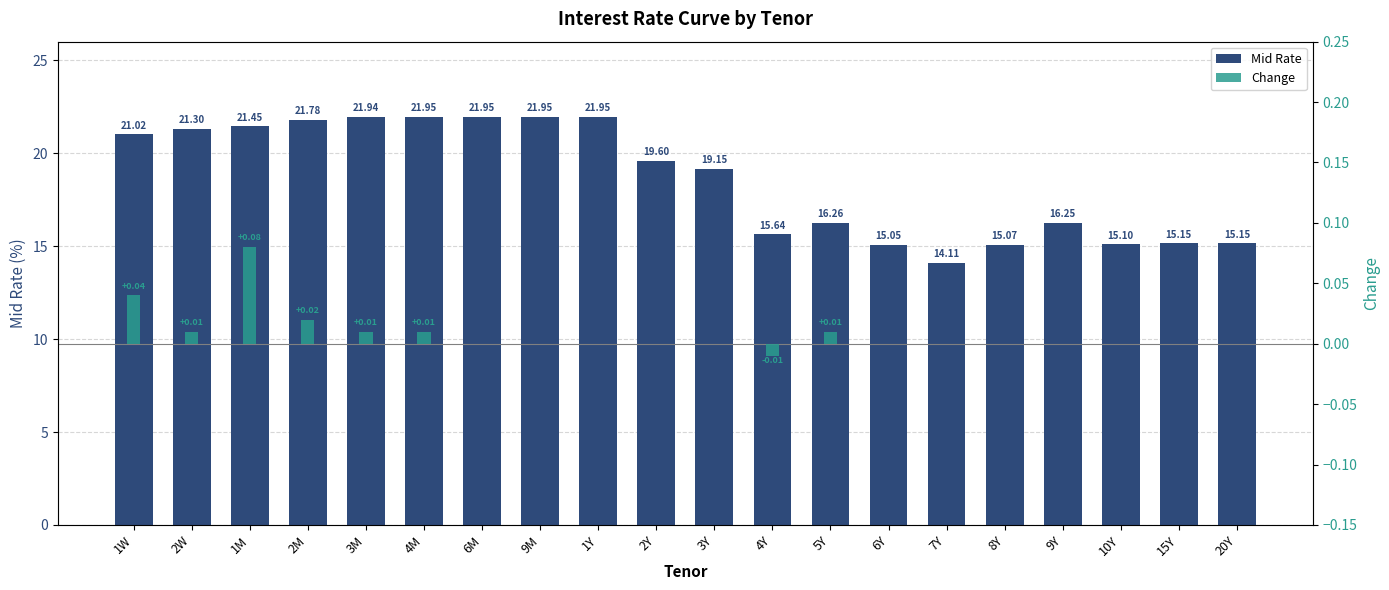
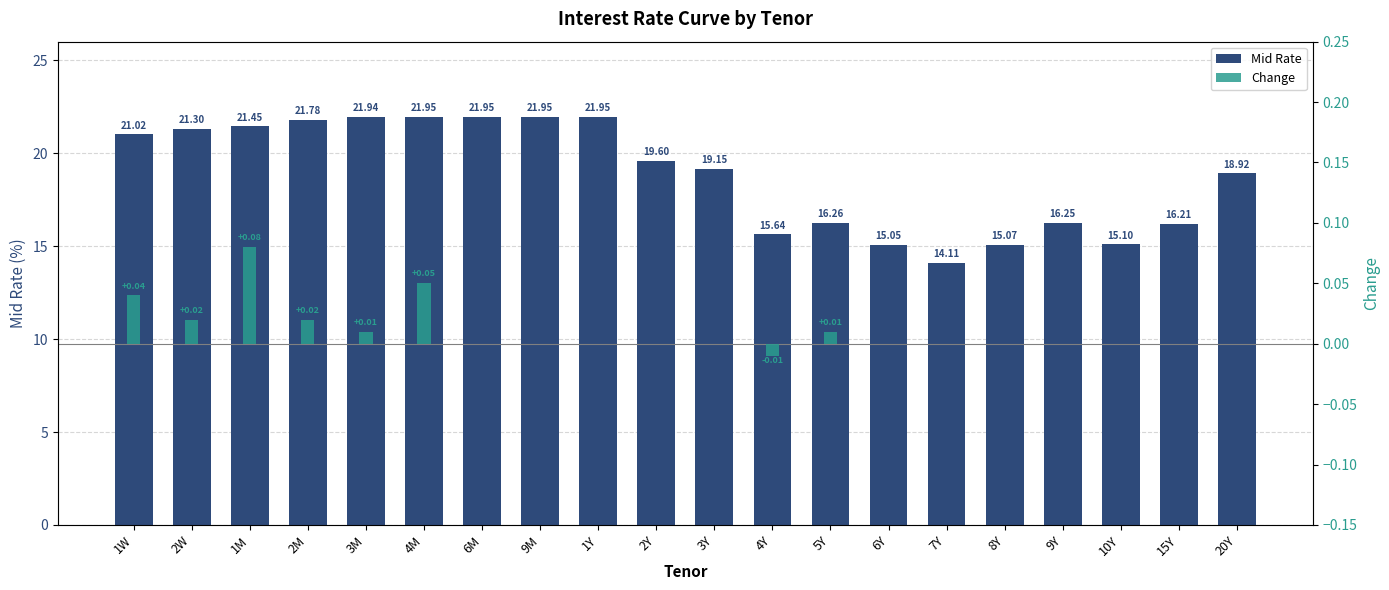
Mid Rate, 15Y: 15.15 -> 16.21
Mid Rate, 20Y: 15.15 -> 18.92
Change, 2W: +0.01 -> +0.02
Change, 4M: +0.01 -> +0.05
